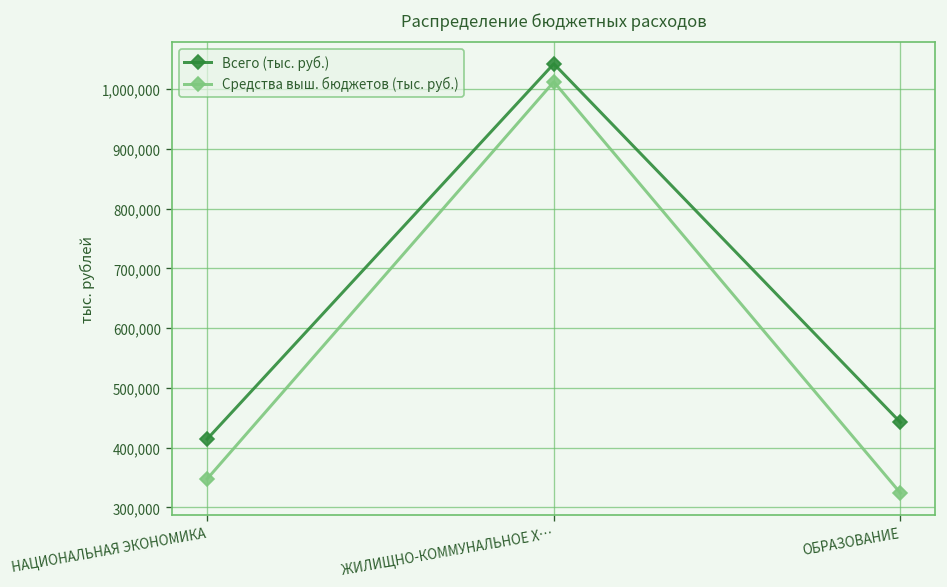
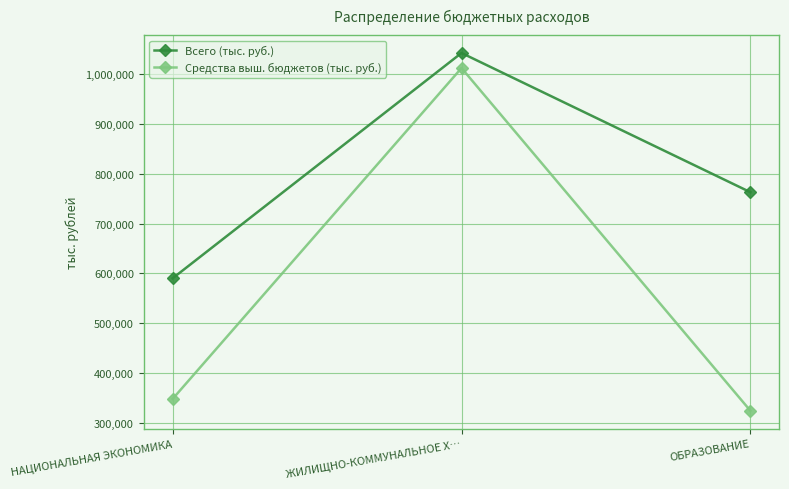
Всего (тыс. руб.), НАЦИОНАЛЬНАЯ ЭКОНОМИКА: 410,000 -> 590,000
Всего (тыс. руб.), ОБРАЗОВАНИЕ: 440,000 -> 760,000
